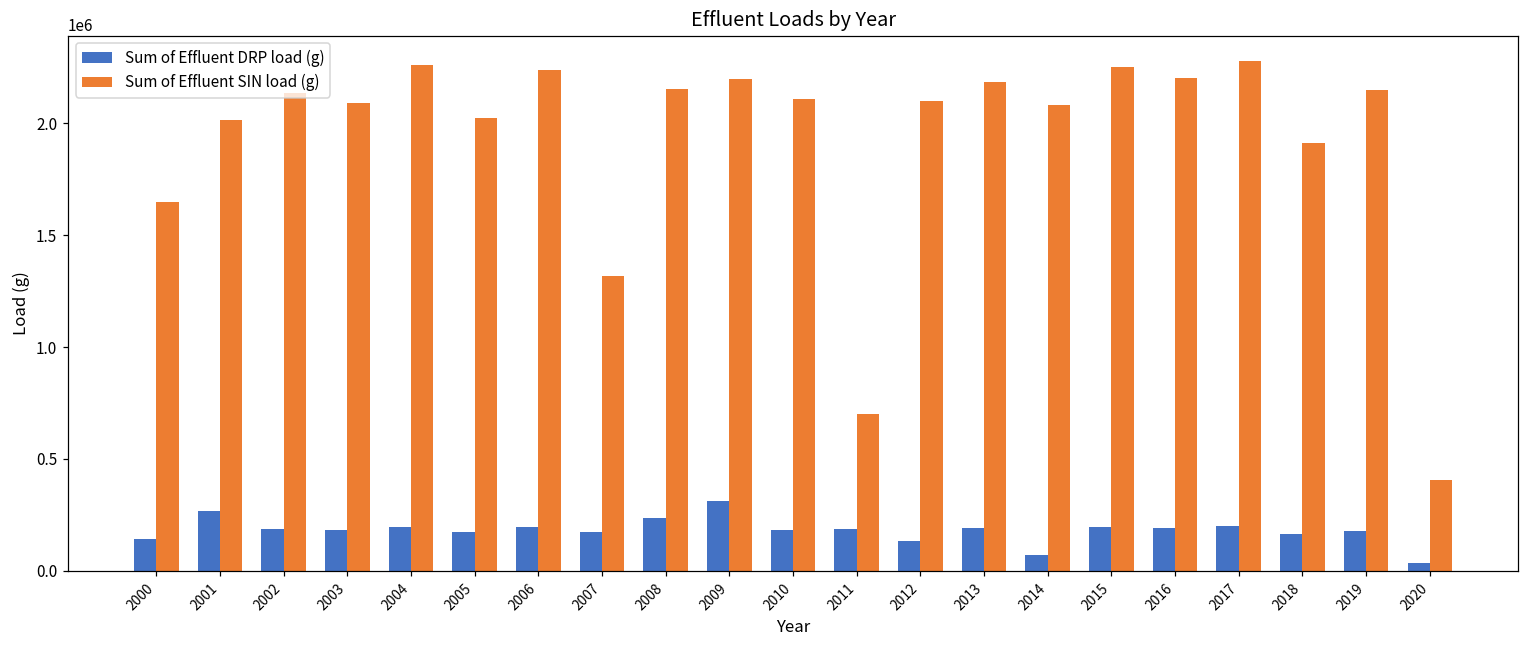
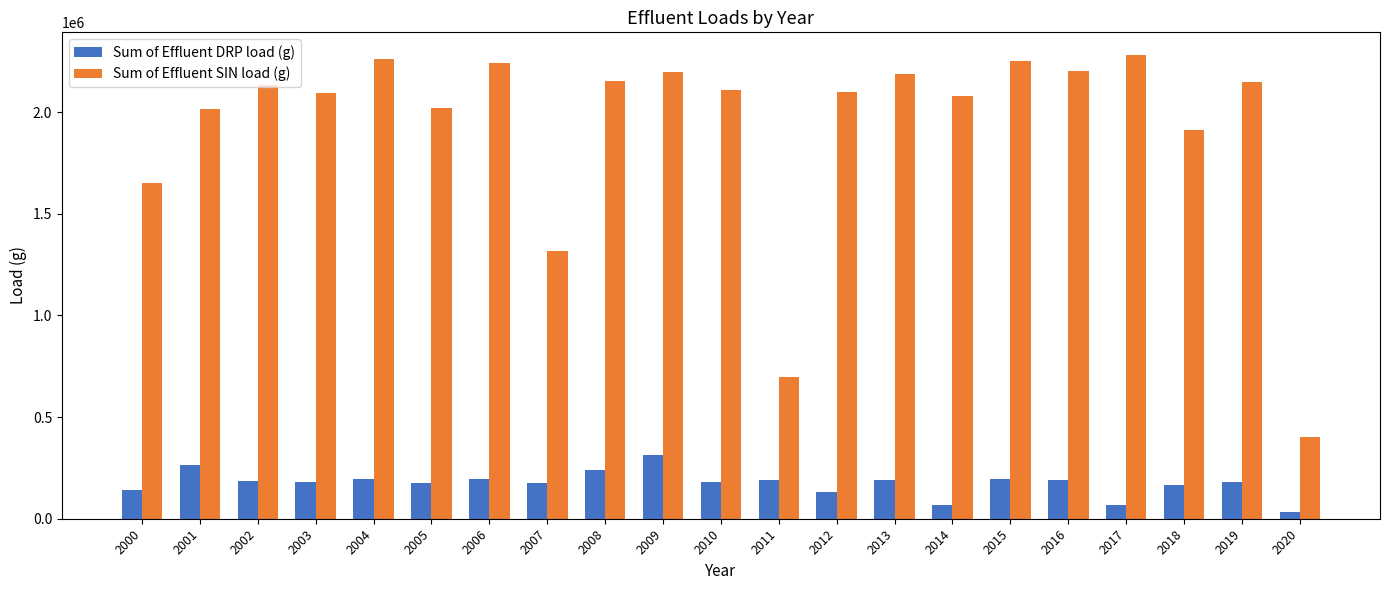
Sum of Effluent DRP load (g), 2017: 200000 -> 70000
